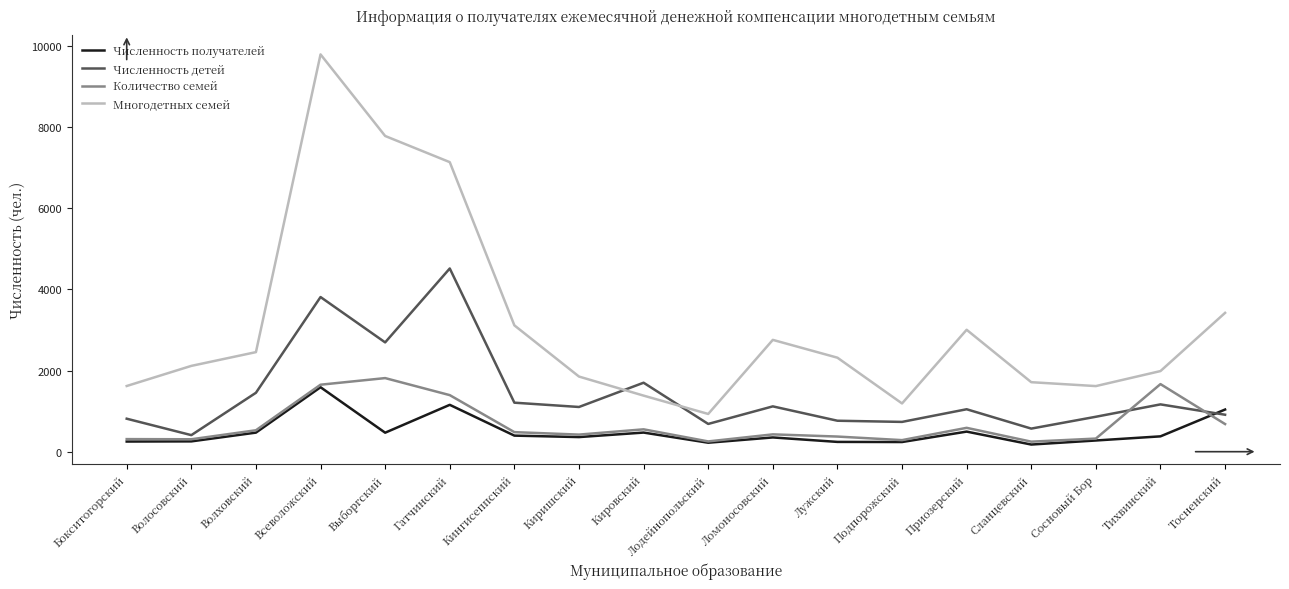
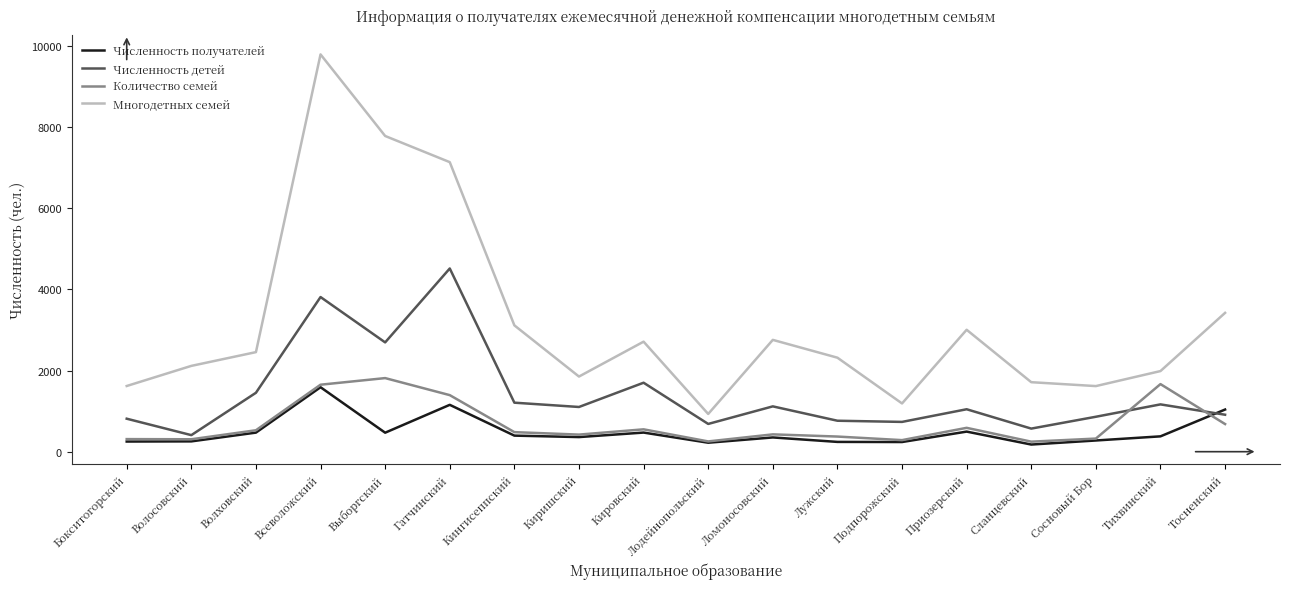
Многодетных семей, Кировский: 1400 -> 2700
